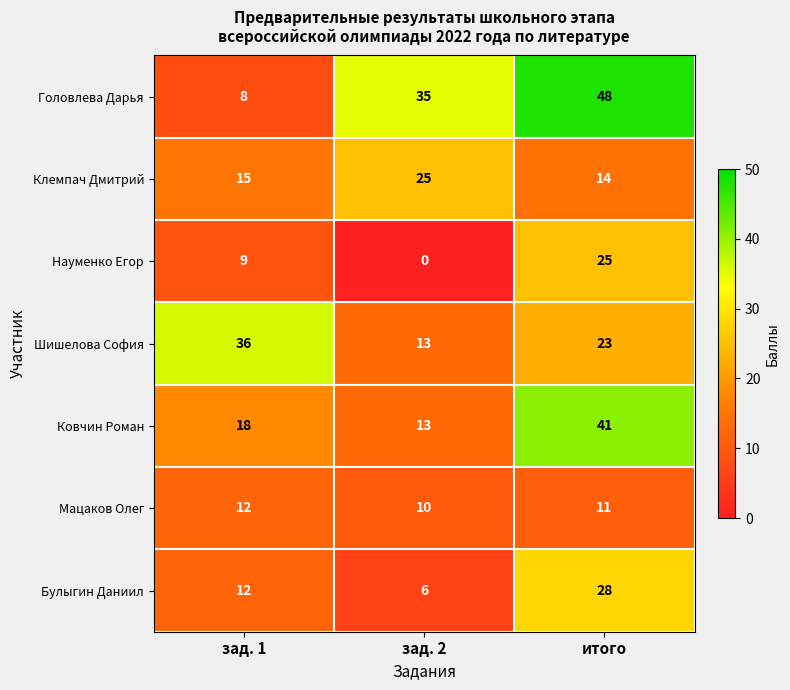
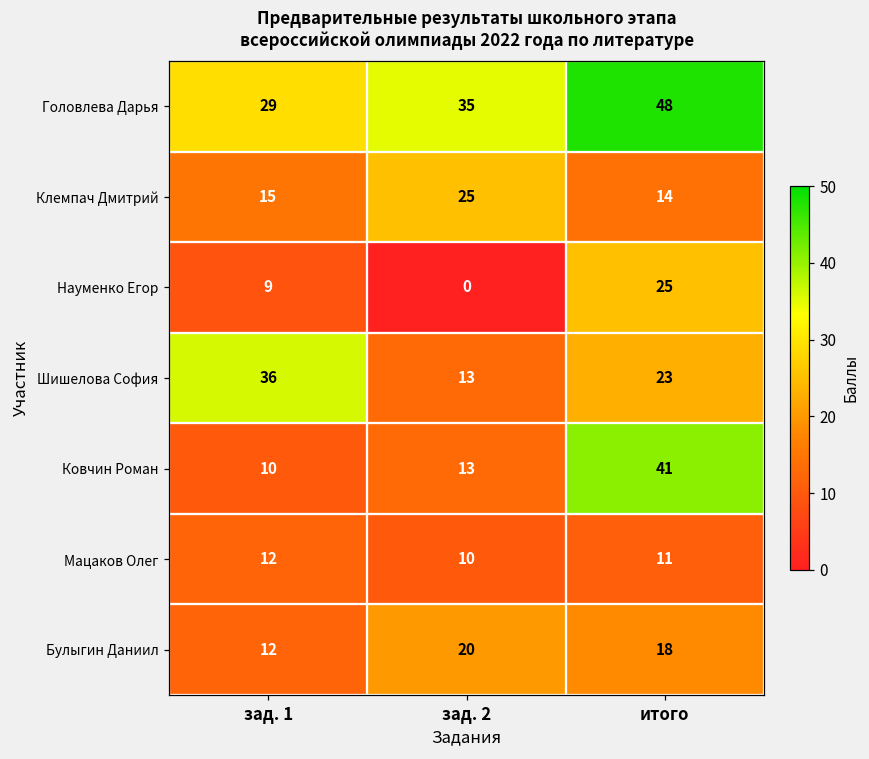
Головлева Дарья, зад. 1: 8 -> 29
Ковчин Роман, зад. 1: 18 -> 10
Булыгин Даниил, зад. 2: 6 -> 20
Булыгин Даниил, итого: 28 -> 18
